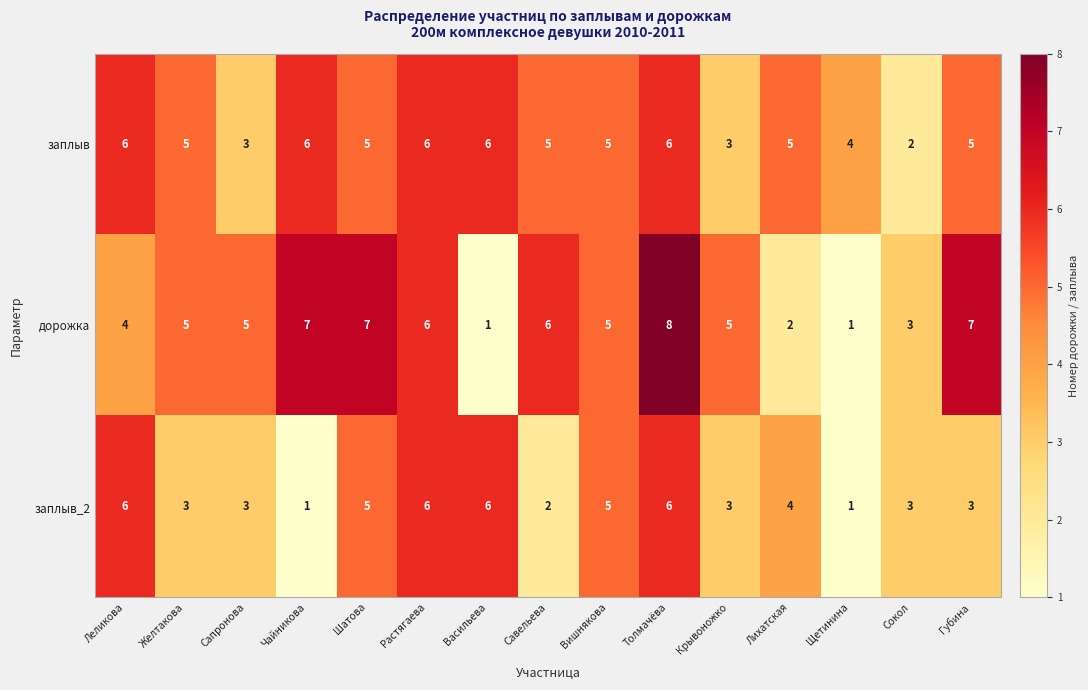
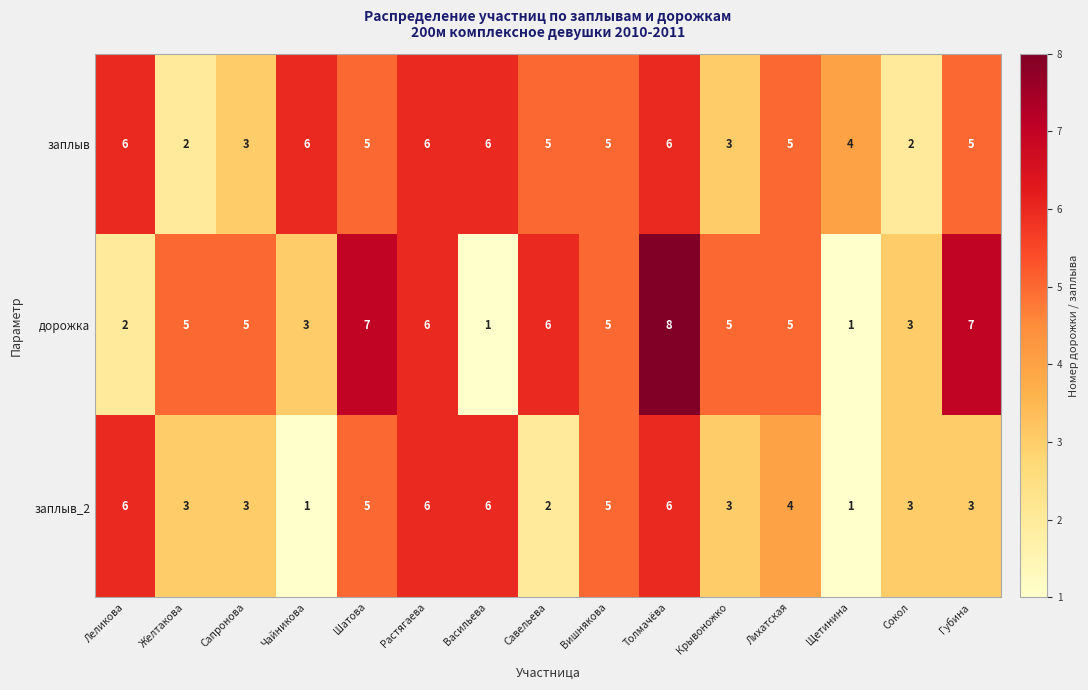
заплыв, Желтакова: 5 -> 2
дорожка, Леликова: 4 -> 2
дорожка, Чайникова: 7 -> 3
дорожка, Лихатская: 2 -> 5
